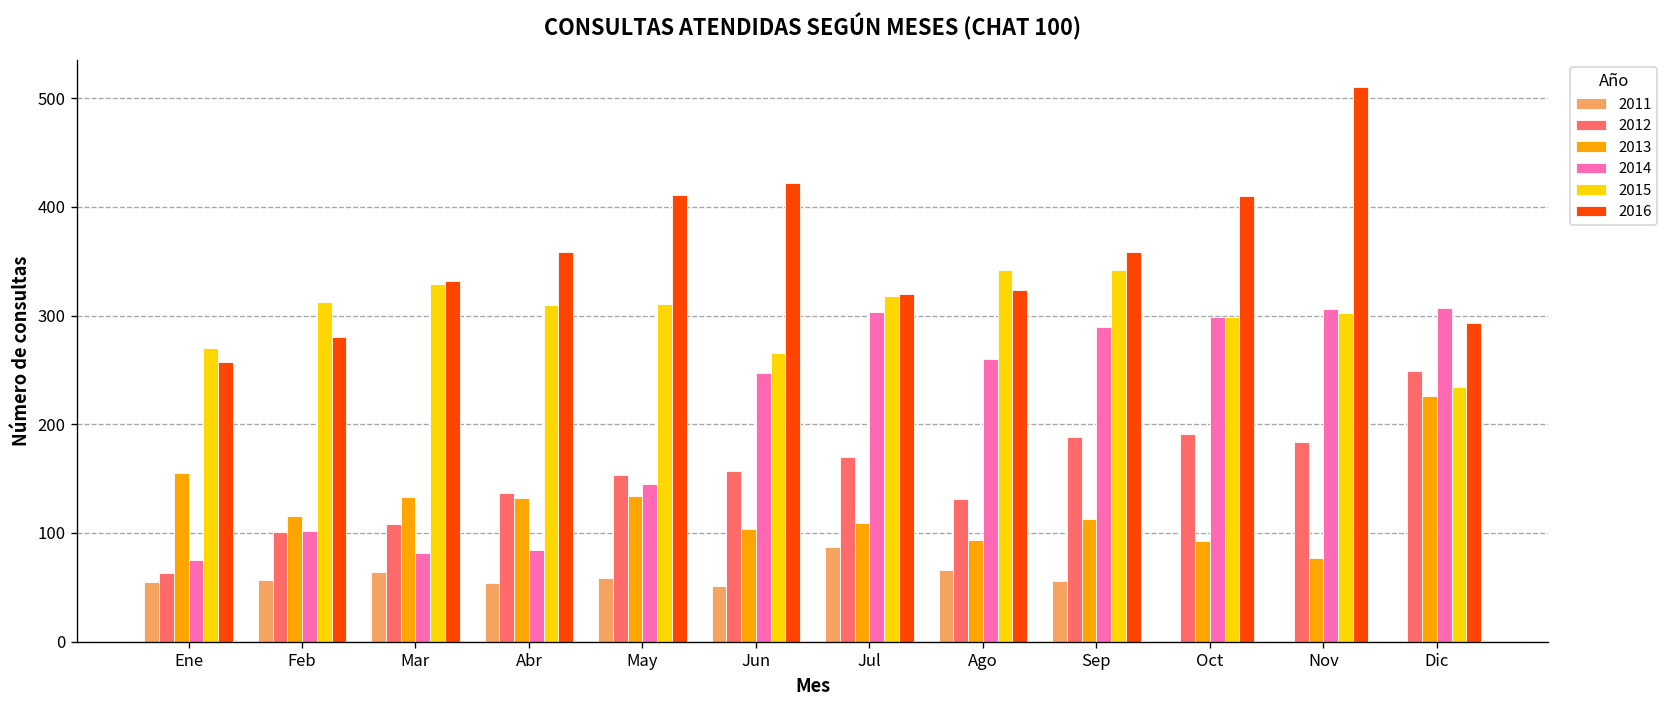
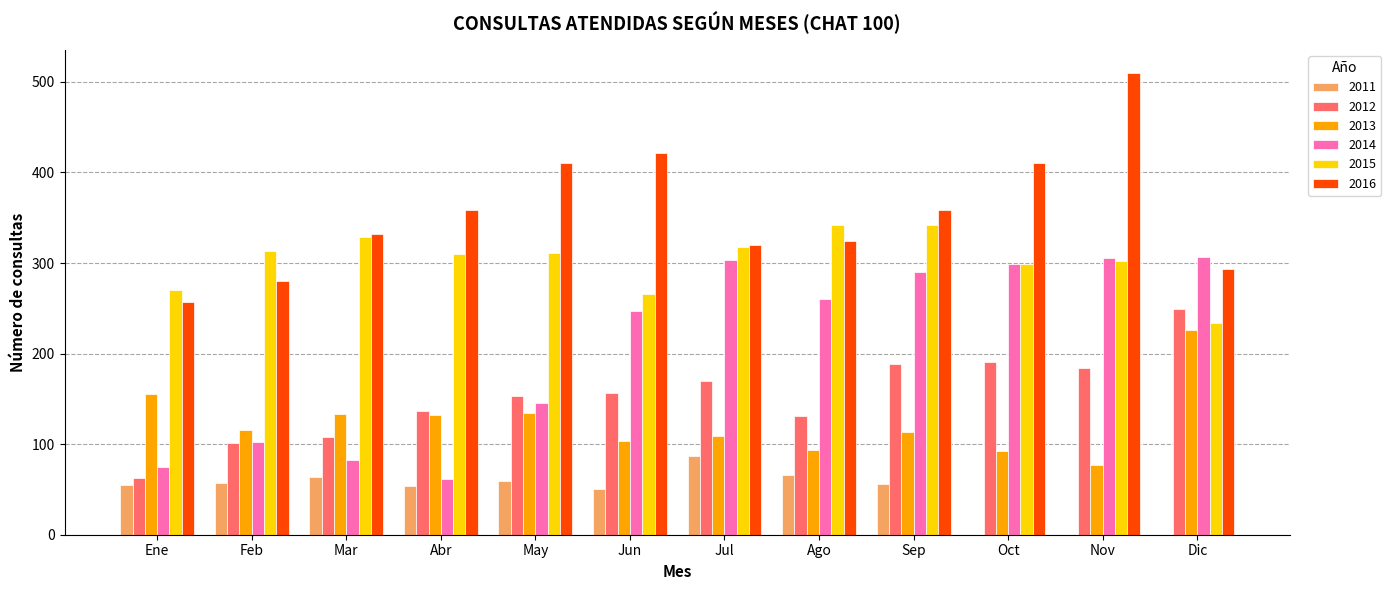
2014, Abr: 80 -> 60
